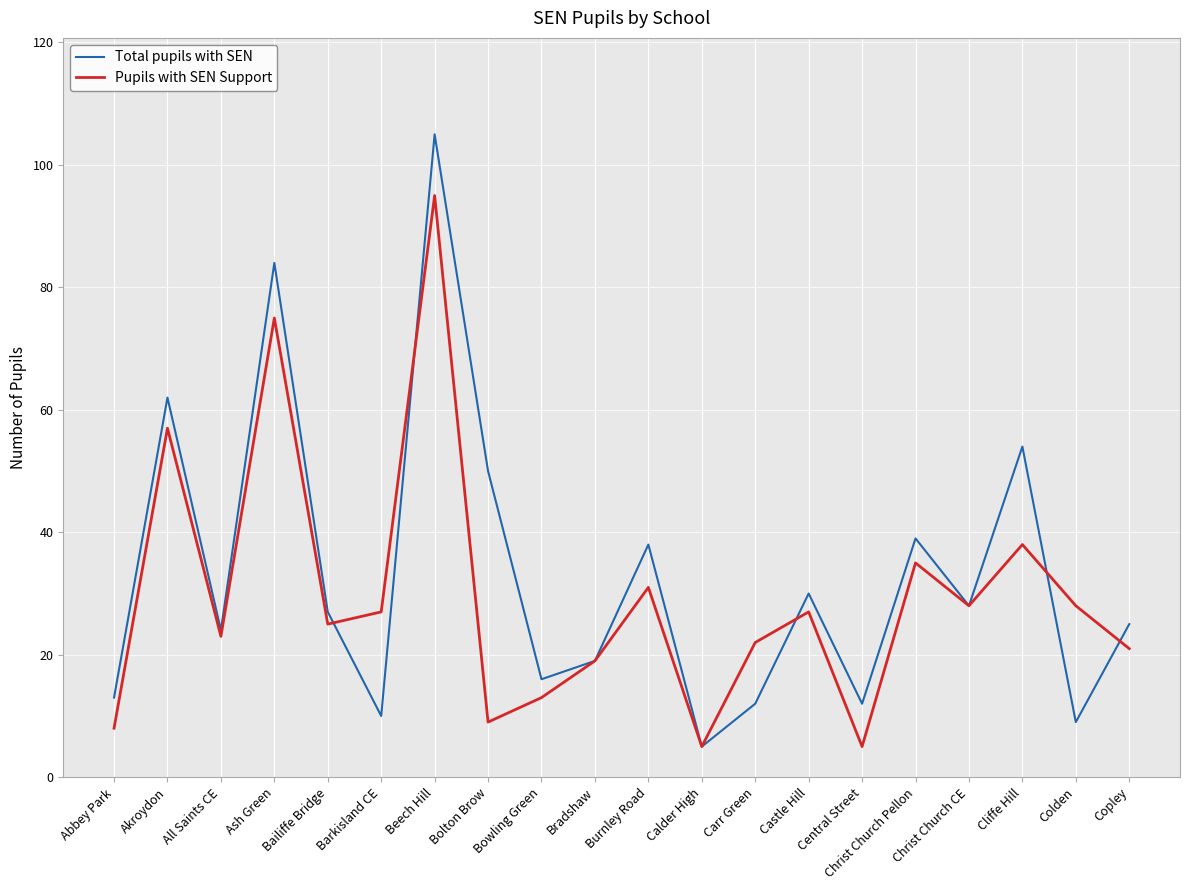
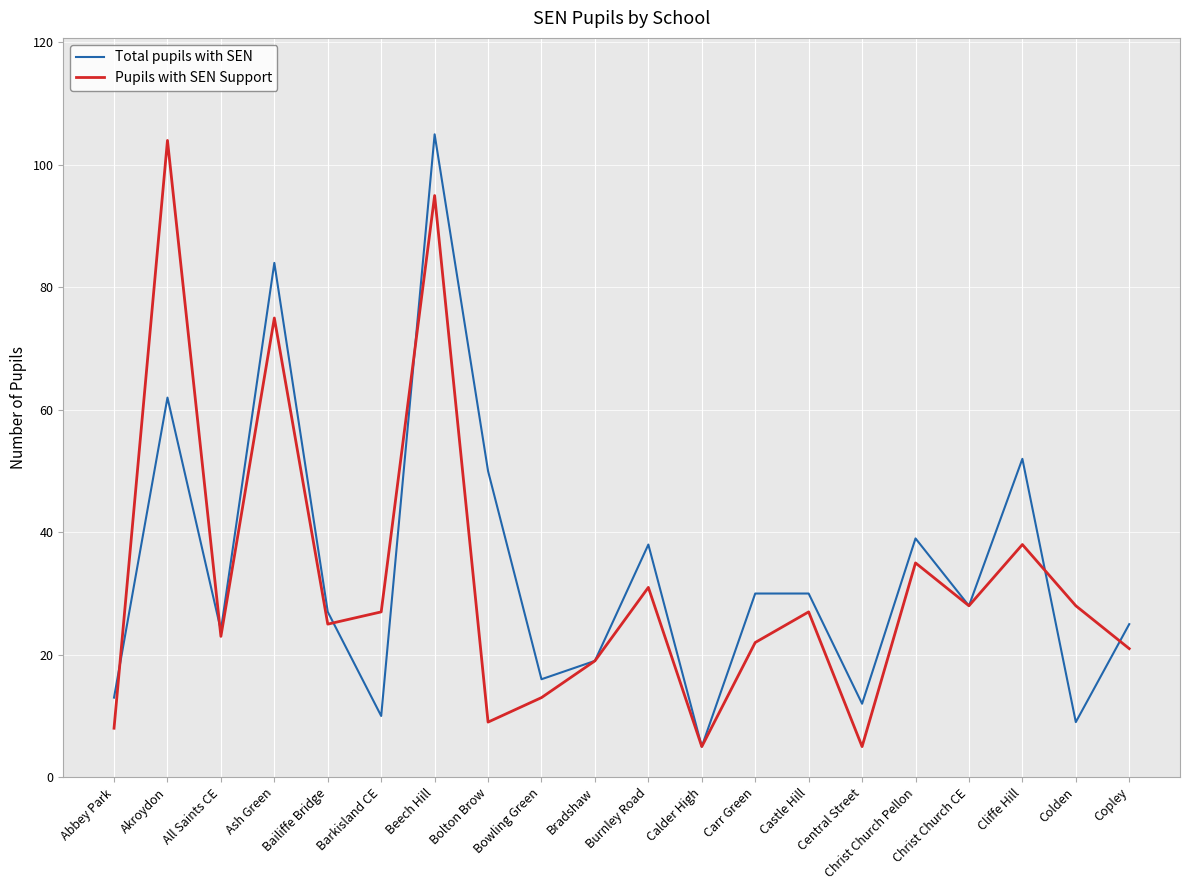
Pupils with SEN Support, Akroydon: 57 -> 104
Total pupils with SEN, Carr Green: 12 -> 30
Total pupils with SEN, Cliffe Hill: 54 -> 52
